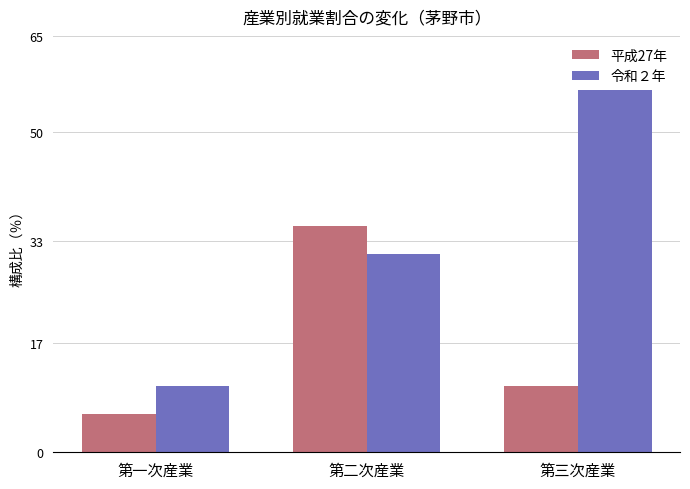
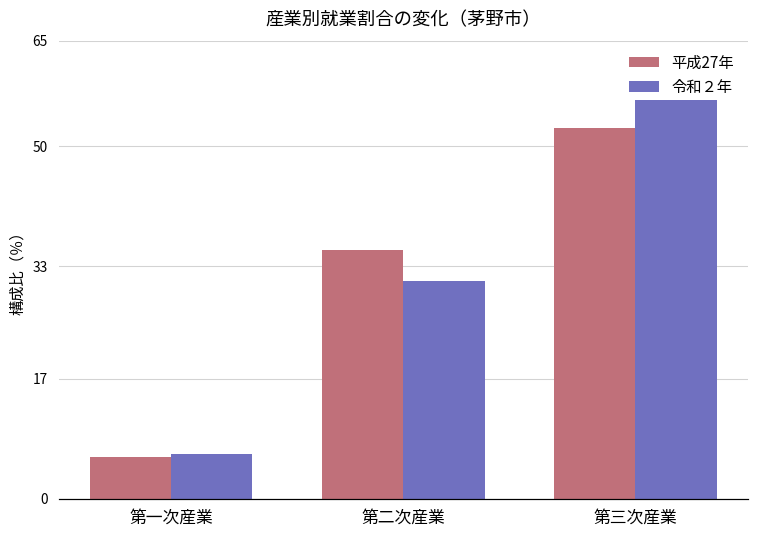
令和２年, 第一次産業: 10 -> 6
平成27年, 第三次産業: 10 -> 53
